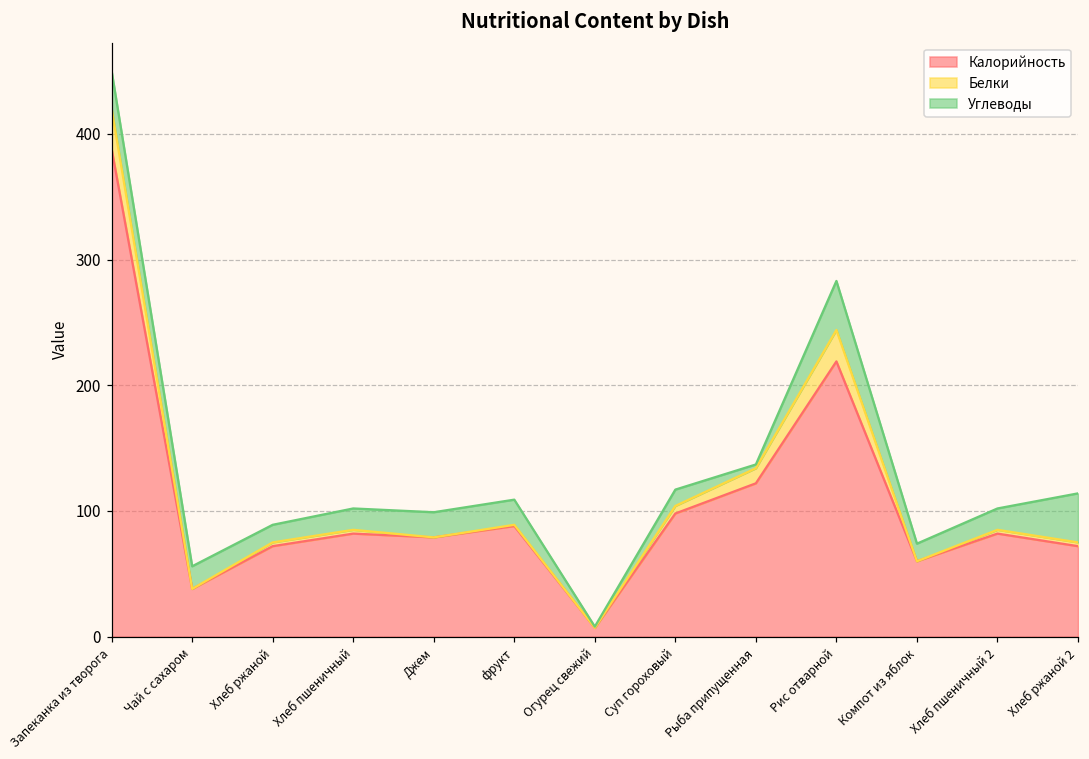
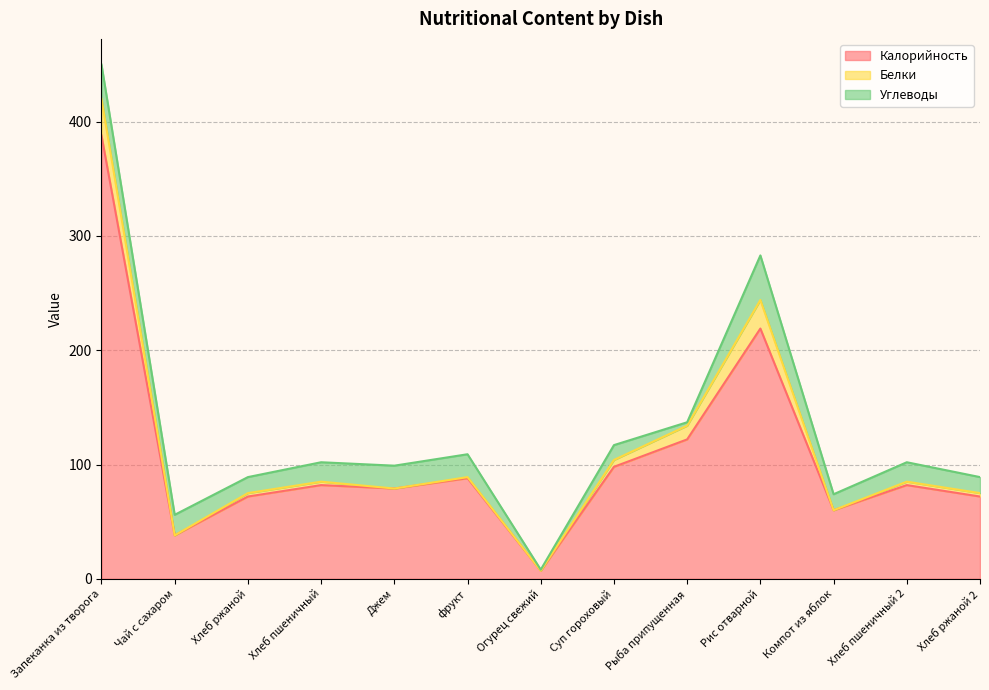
Углеводы, Хлеб ржаной 2: 39 -> 14
